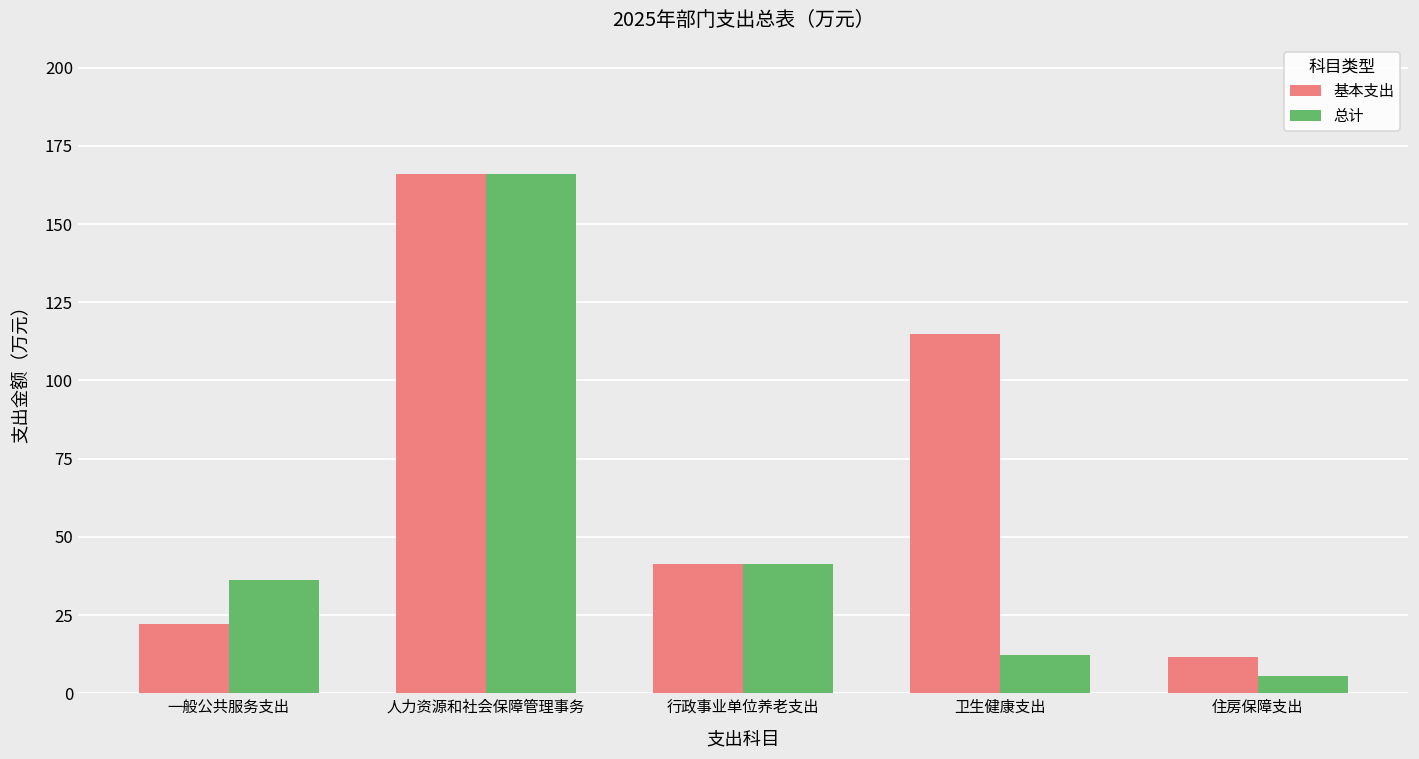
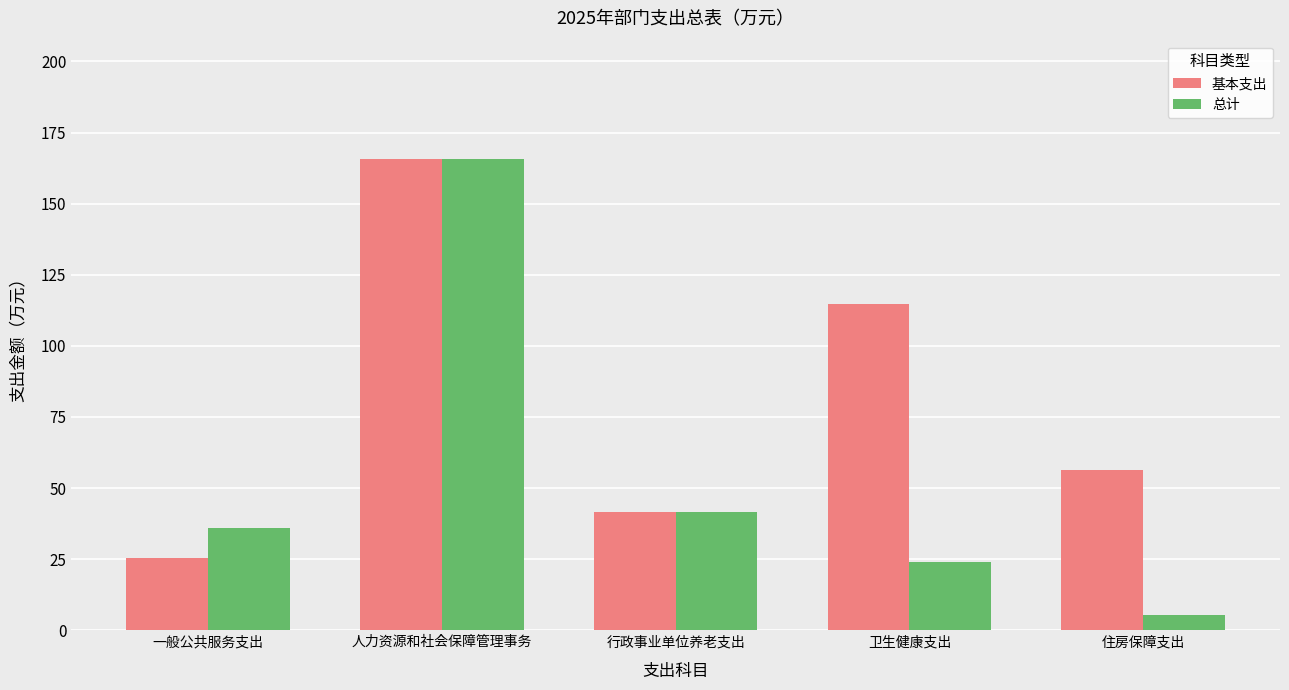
基本支出, 一般公共服务支出: 22 -> 26
总计, 卫生健康支出: 12 -> 24
基本支出, 住房保障支出: 12 -> 56
